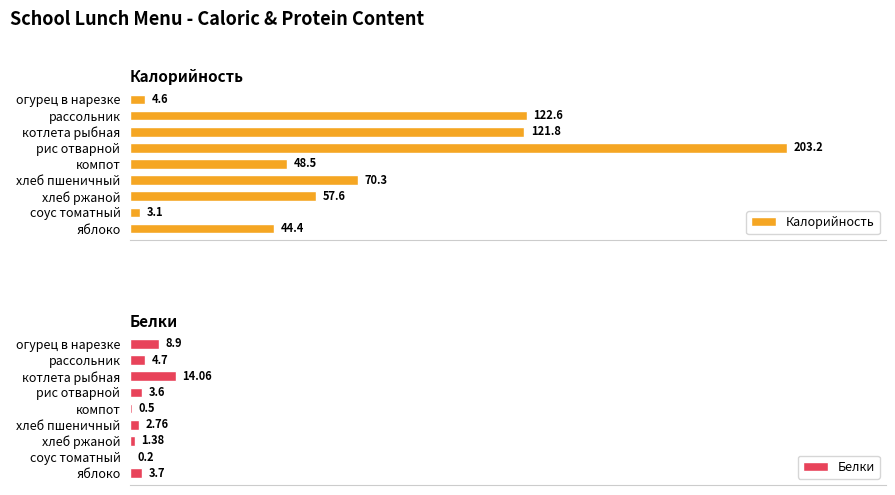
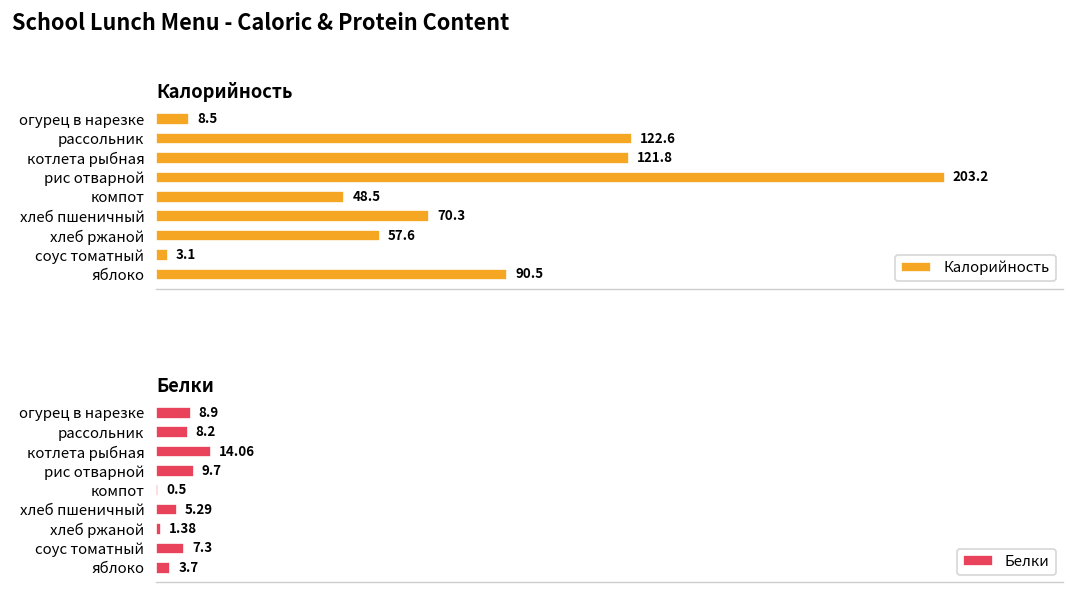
Калорийность, огурец в нарезке: 4.6 -> 8.5
Калорийность, яблоко: 44.4 -> 90.5
Белки, рассольник: 4.7 -> 8.2
Белки, рис отварной: 3.6 -> 9.7
Белки, хлеб пшеничный: 2.76 -> 5.29
Белки, соус томатный: 0.2 -> 7.3
